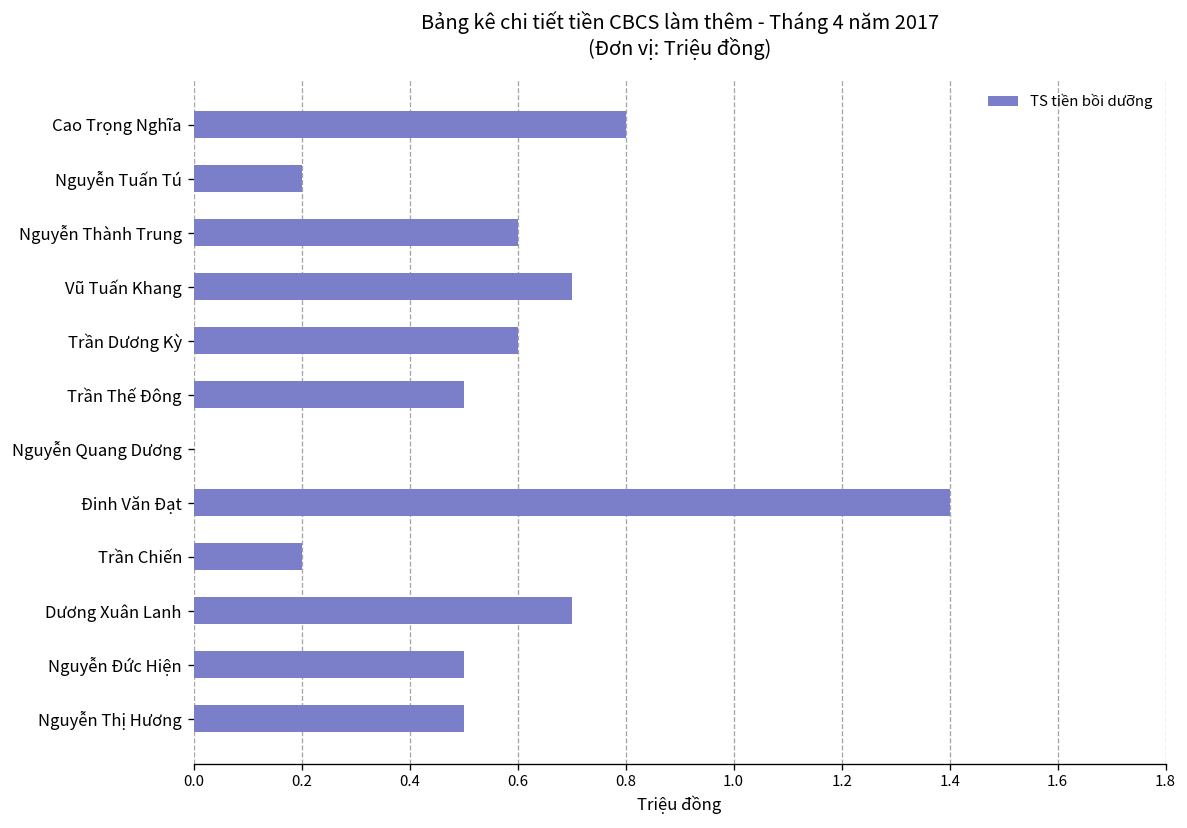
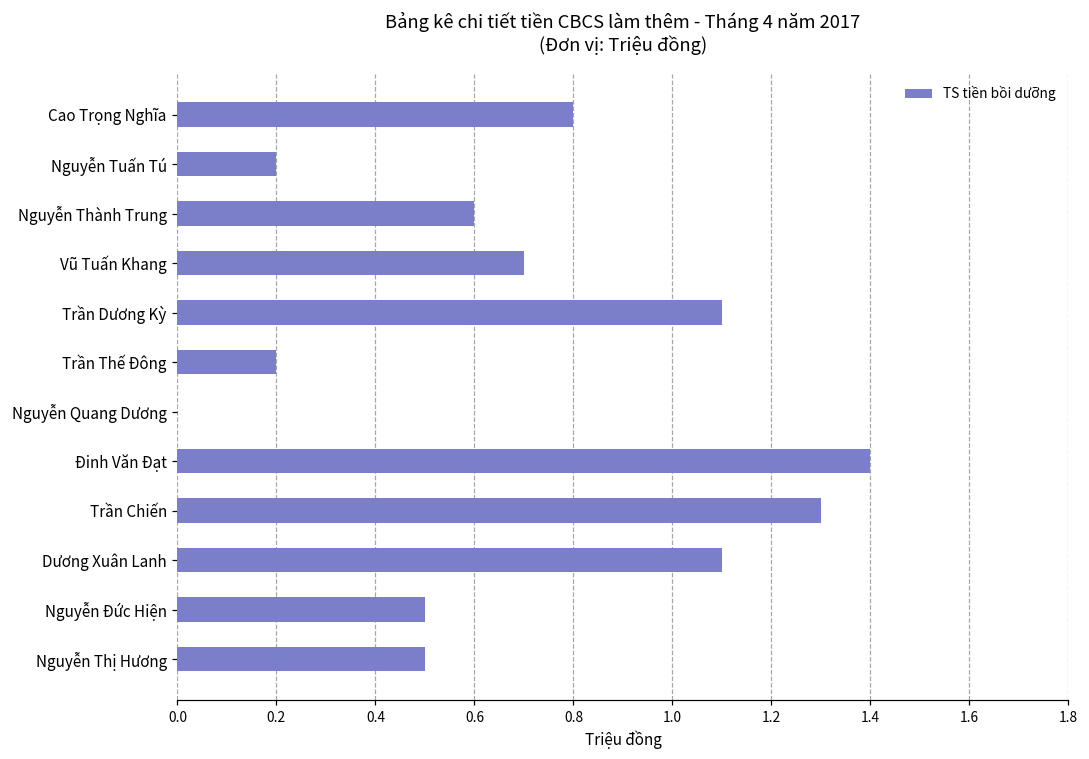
Trần Dương Kỳ: 0.6 -> 1.1
Trần Thế Đông: 0.5 -> 0.2
Trần Chiến: 0.2 -> 1.3
Dương Xuân Lanh: 0.7 -> 1.1
